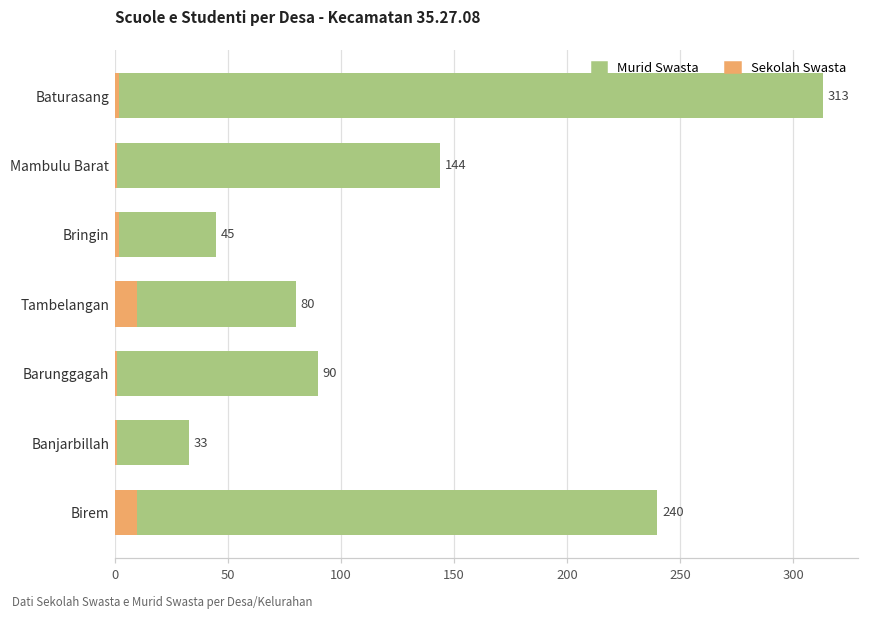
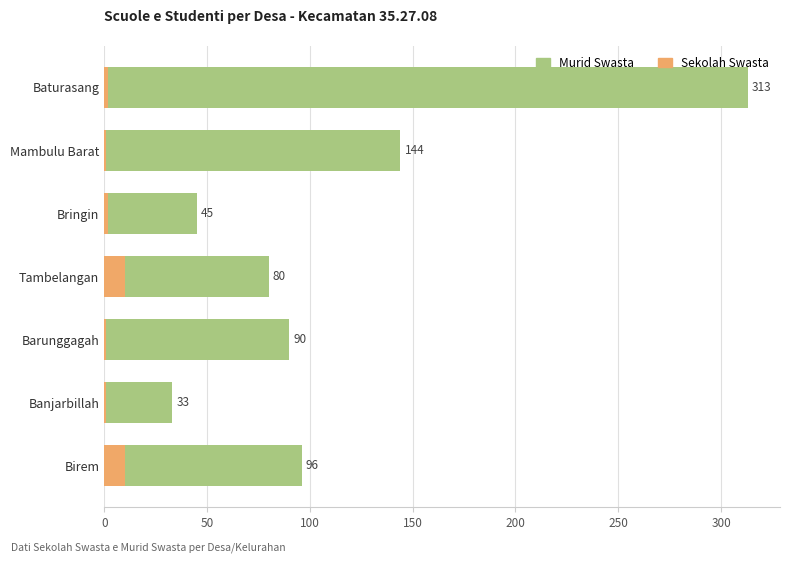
Murid Swasta, Birem: 240 -> 96
